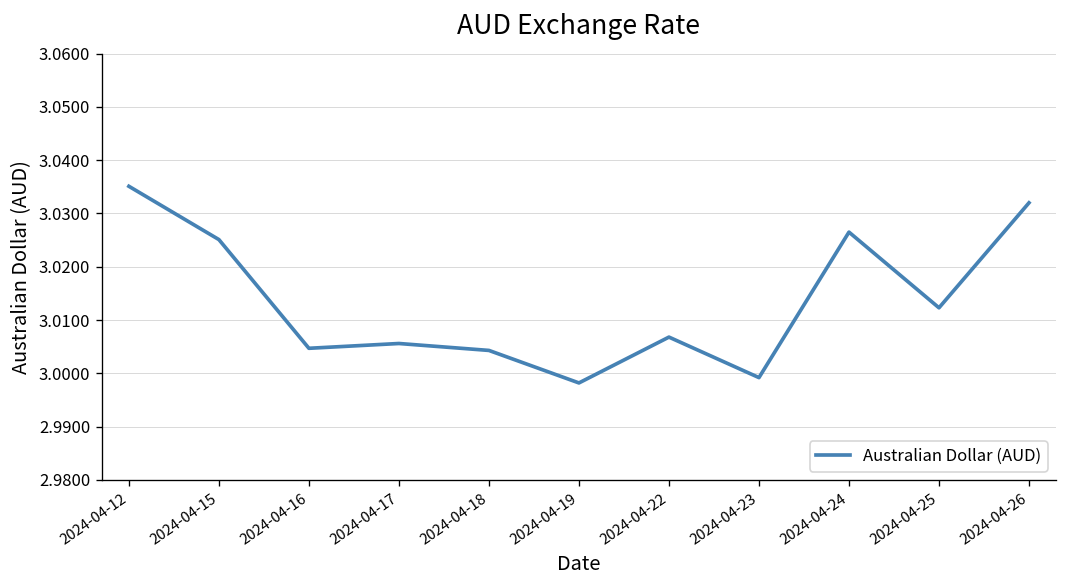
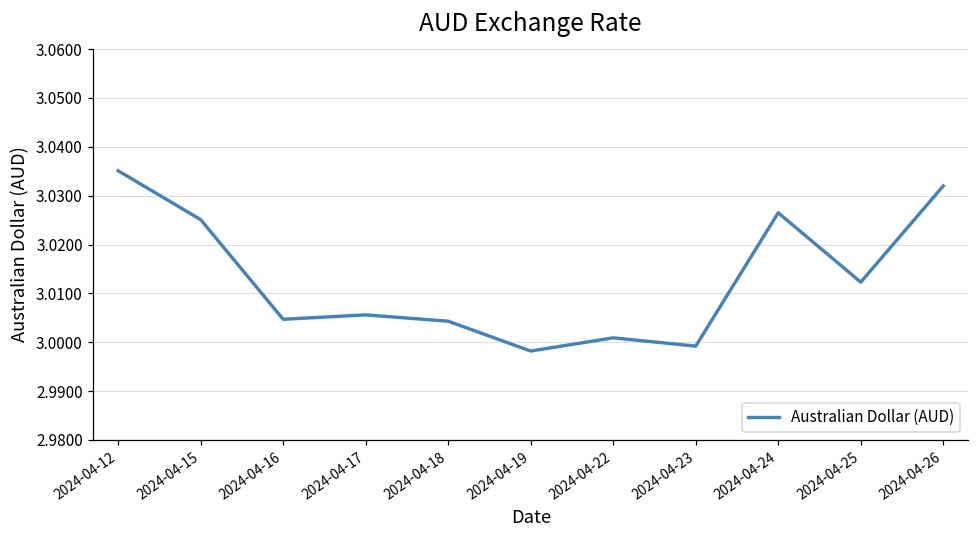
2024-04-22: 3.007 -> 3.001
